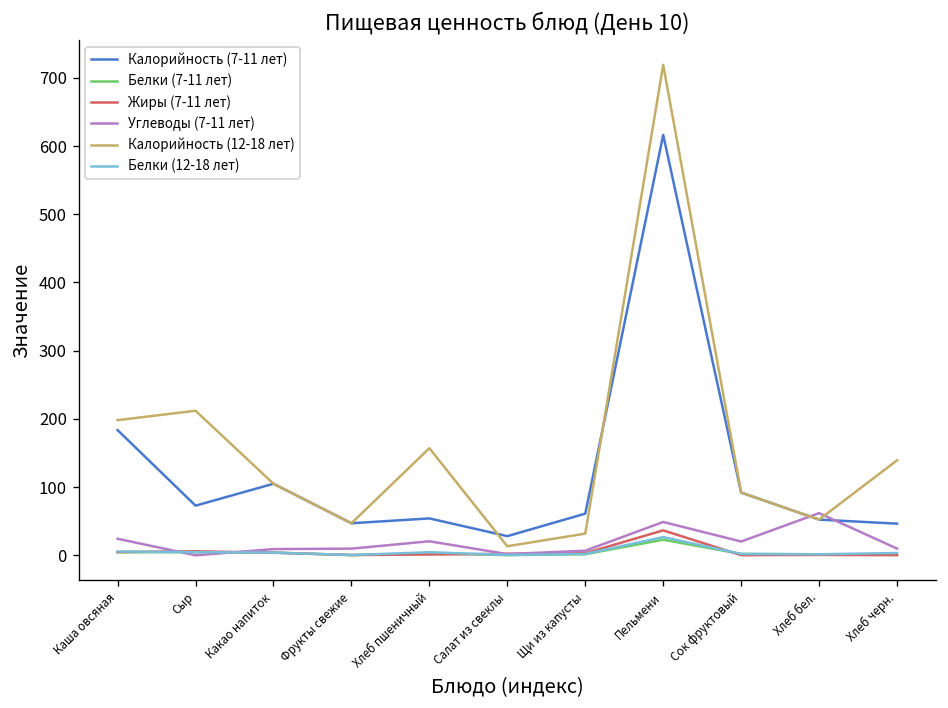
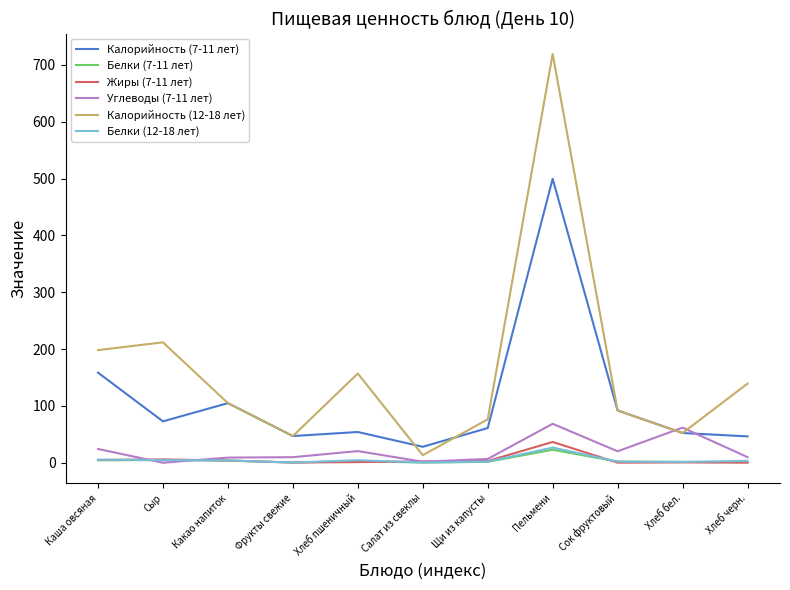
Калорийность (7-11 лет), Каша овсяная: 180 -> 160
Калорийность (12-18 лет), Щи из капусты: 30 -> 80
Калорийность (7-11 лет), Пельмени: 620 -> 500
Углеводы (7-11 лет), Пельмени: 50 -> 70
